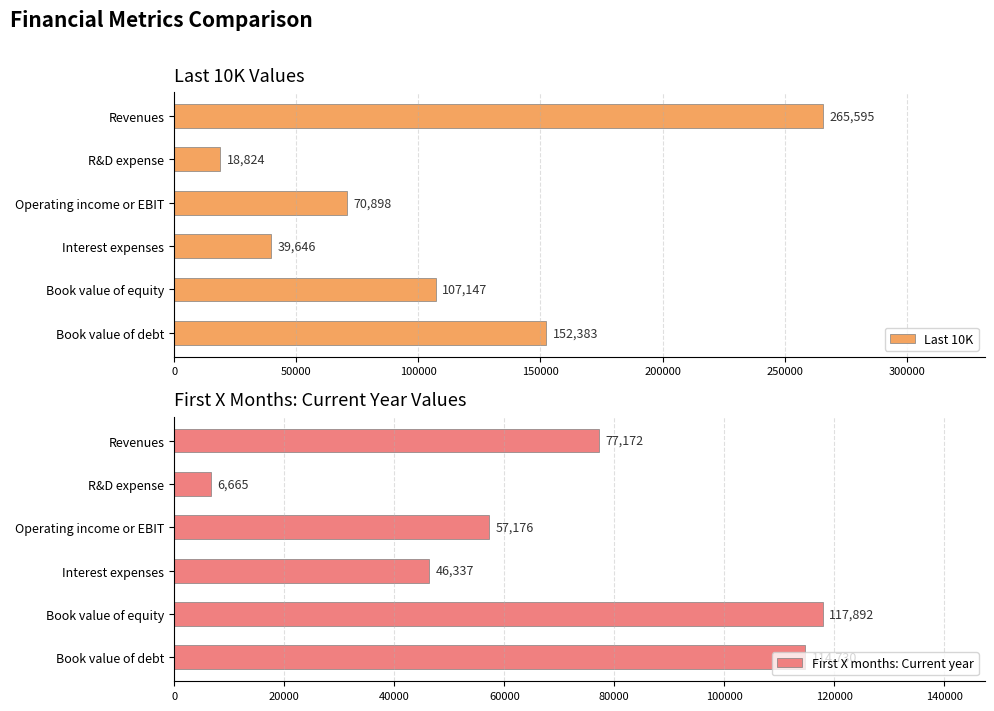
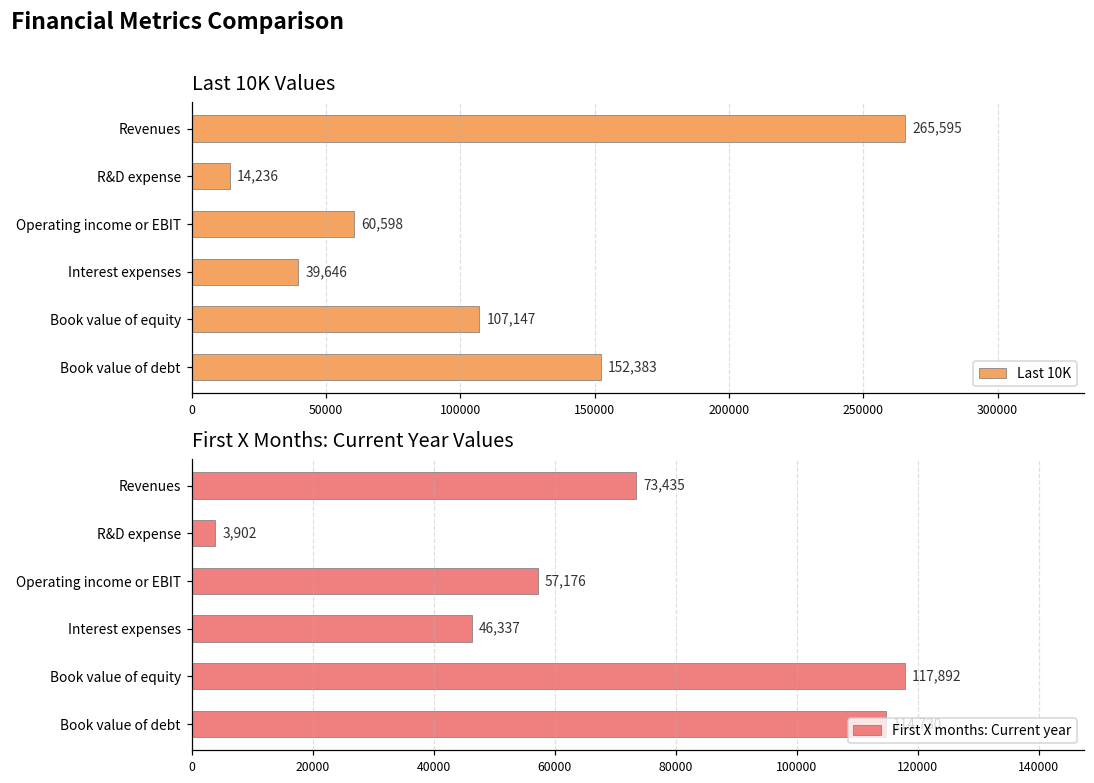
Last 10K Values, R&D expense: 18,824 -> 14,236
Last 10K Values, Operating income or EBIT: 70,898 -> 60,598
First X Months: Current Year Values, Revenues: 77,172 -> 73,435
First X Months: Current Year Values, R&D expense: 6,665 -> 3,902
